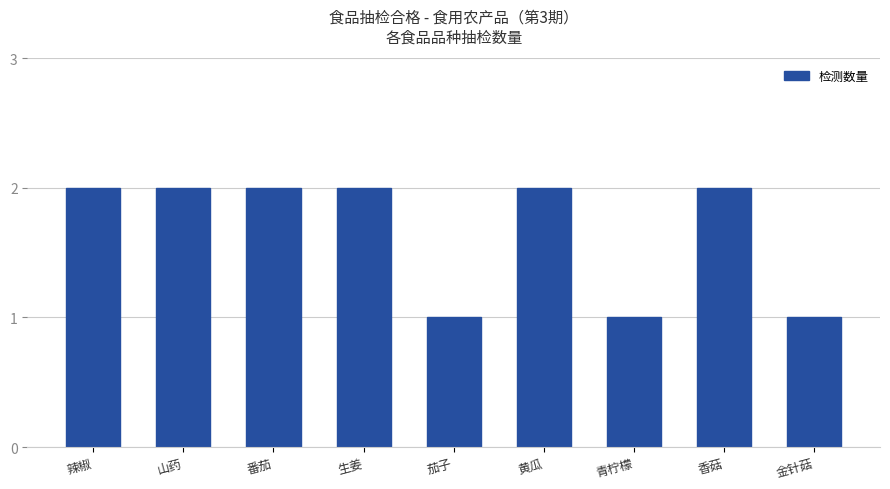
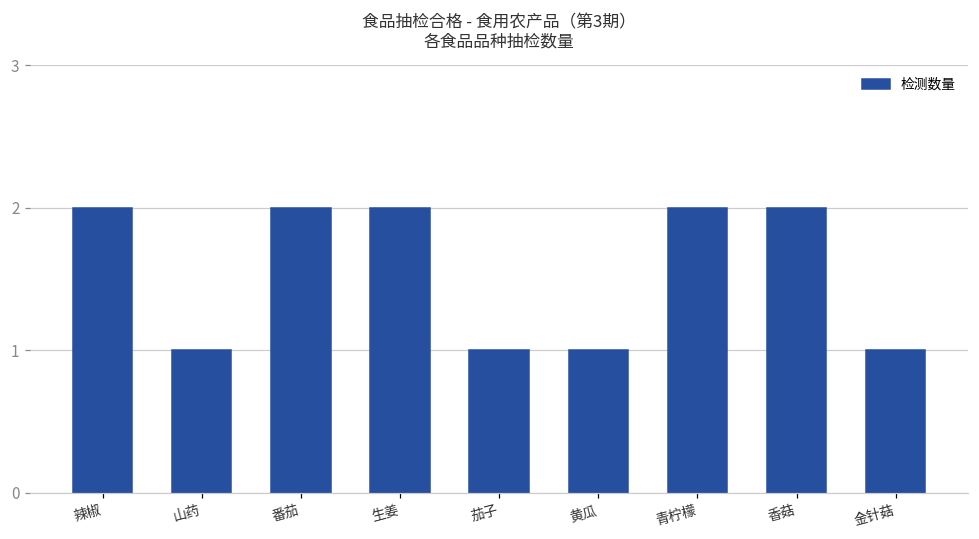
山药: 2 -> 1
黄瓜: 2 -> 1
青柠檬: 1 -> 2
